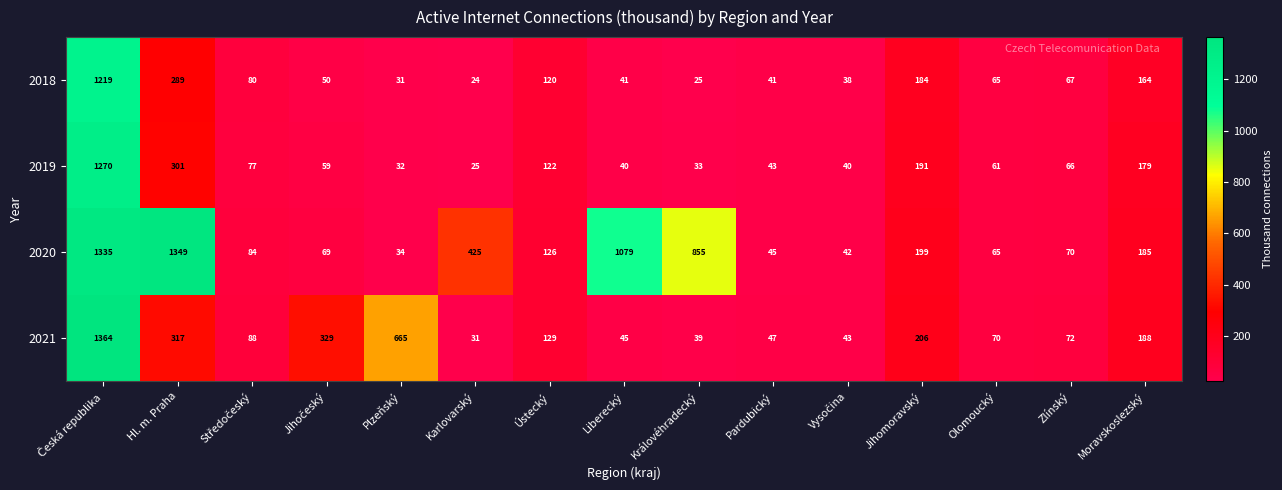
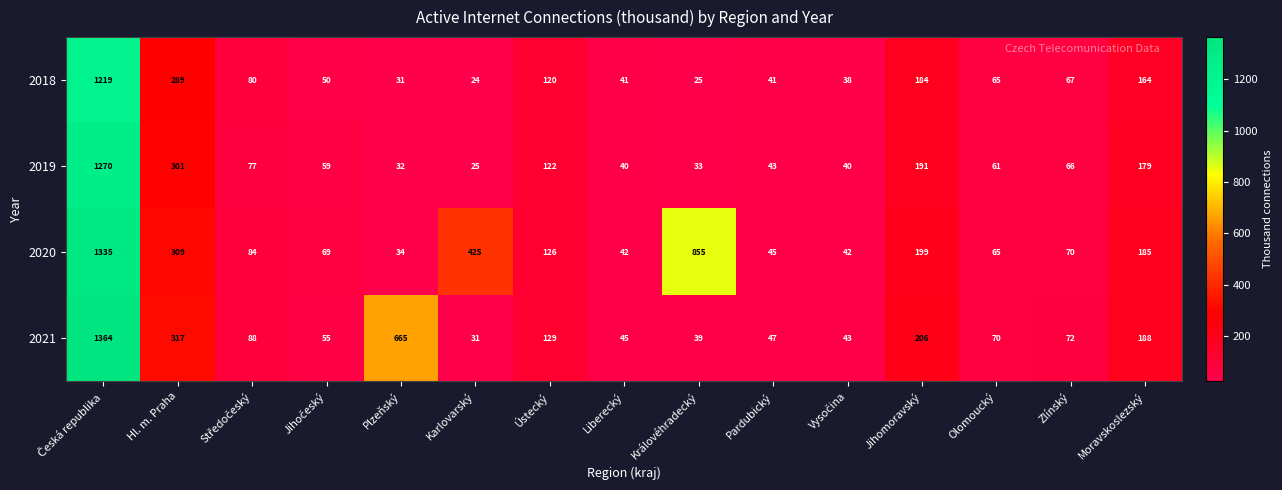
2020, Hl. m. Praha: 1349 -> 309
2020, Liberecký: 1079 -> 42
2021, Jihočeský: 329 -> 55
